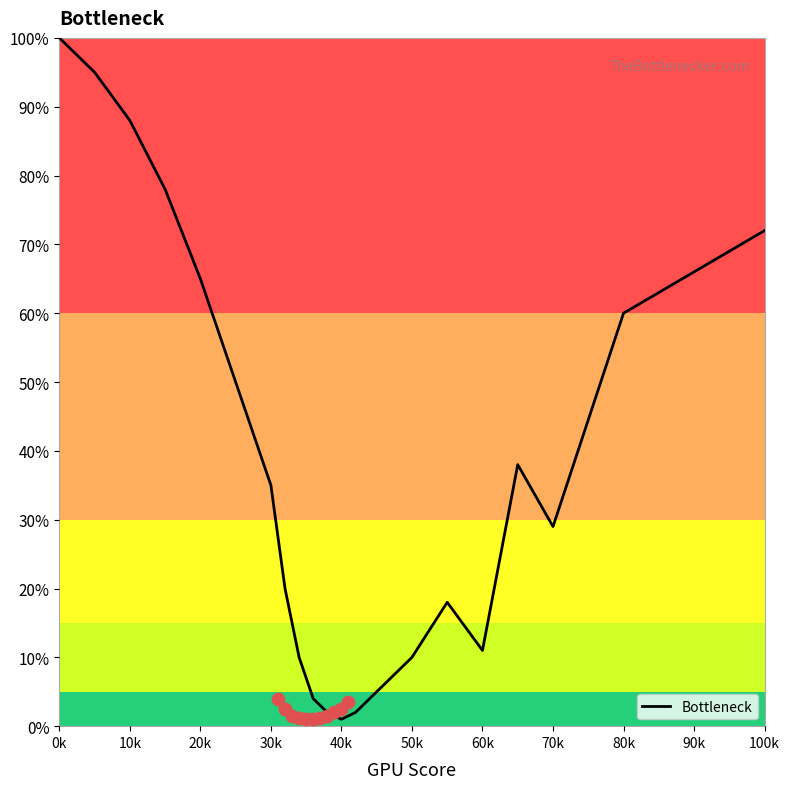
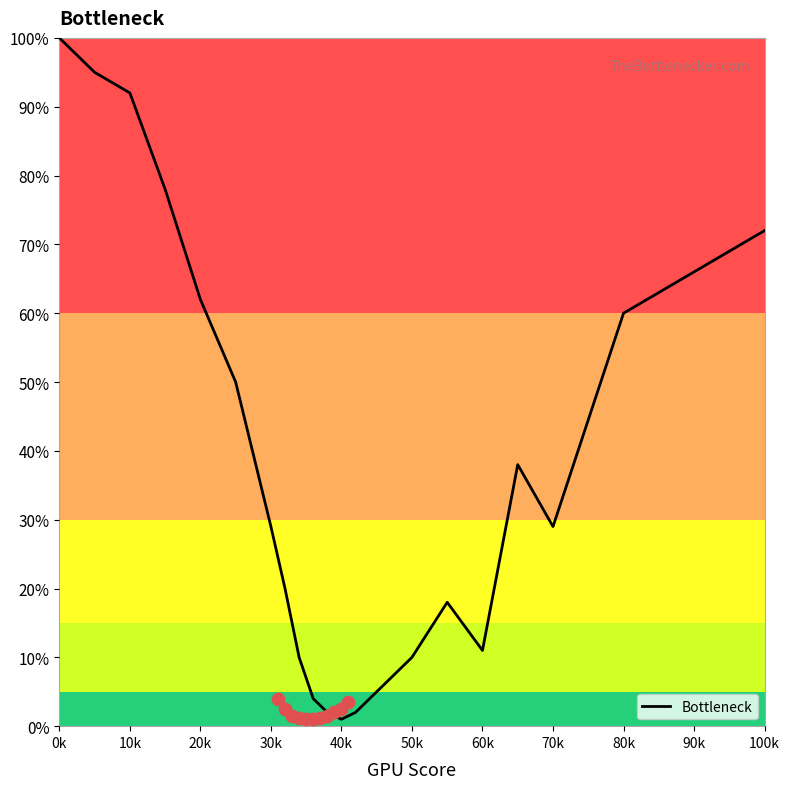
Bottleneck, 10k: 88% -> 92%
Bottleneck, 20k: 65% -> 62%
Bottleneck, 30k: 35% -> 29%
